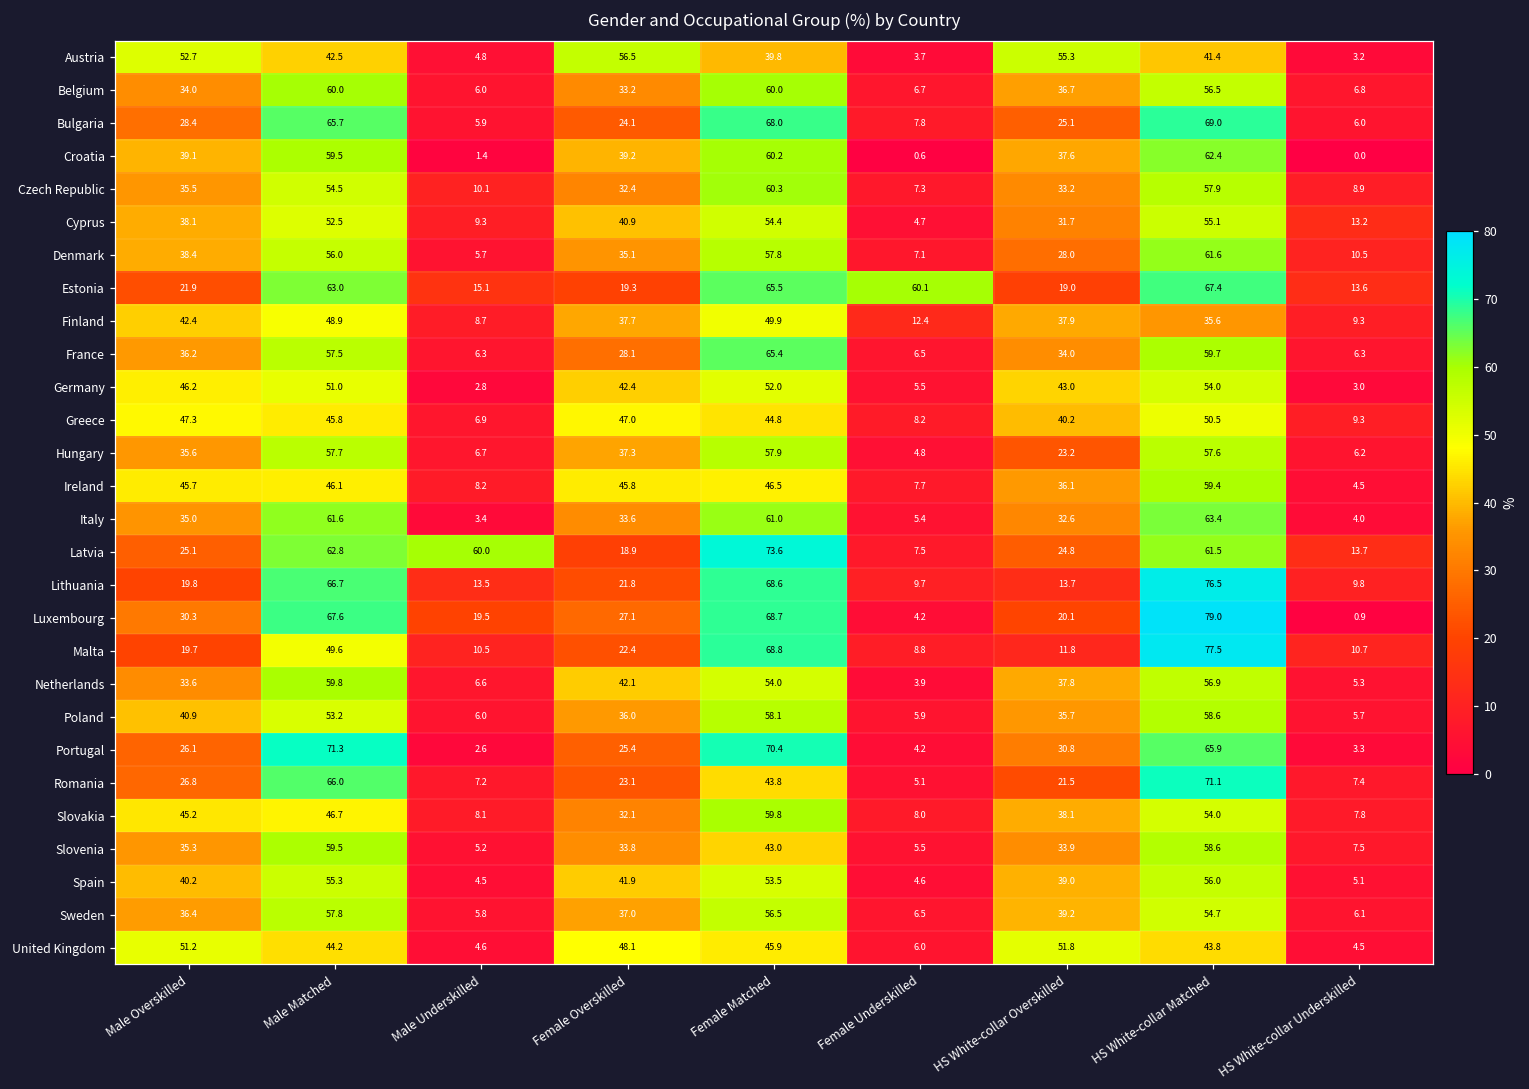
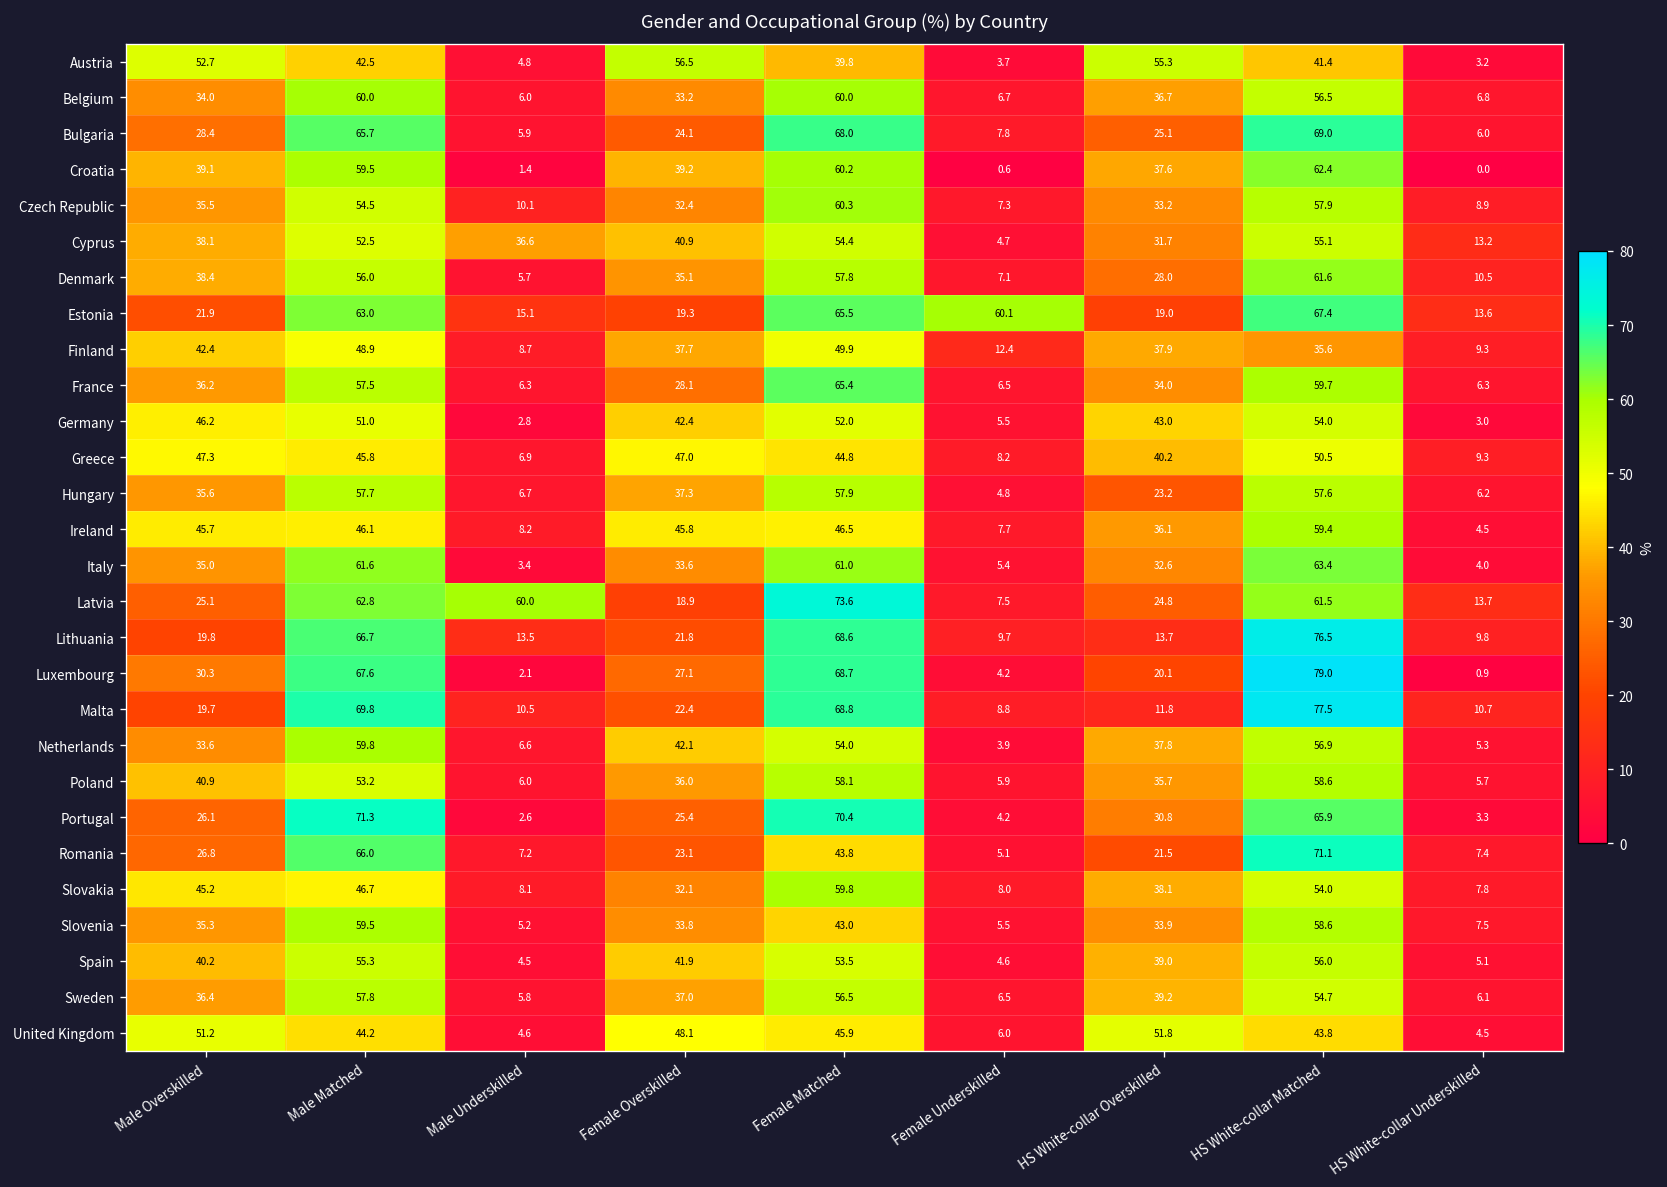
Cyprus, Male Underskilled: 9.3 -> 36.6
Luxembourg, Male Underskilled: 19.5 -> 2.1
Malta, Male Matched: 49.6 -> 69.8
